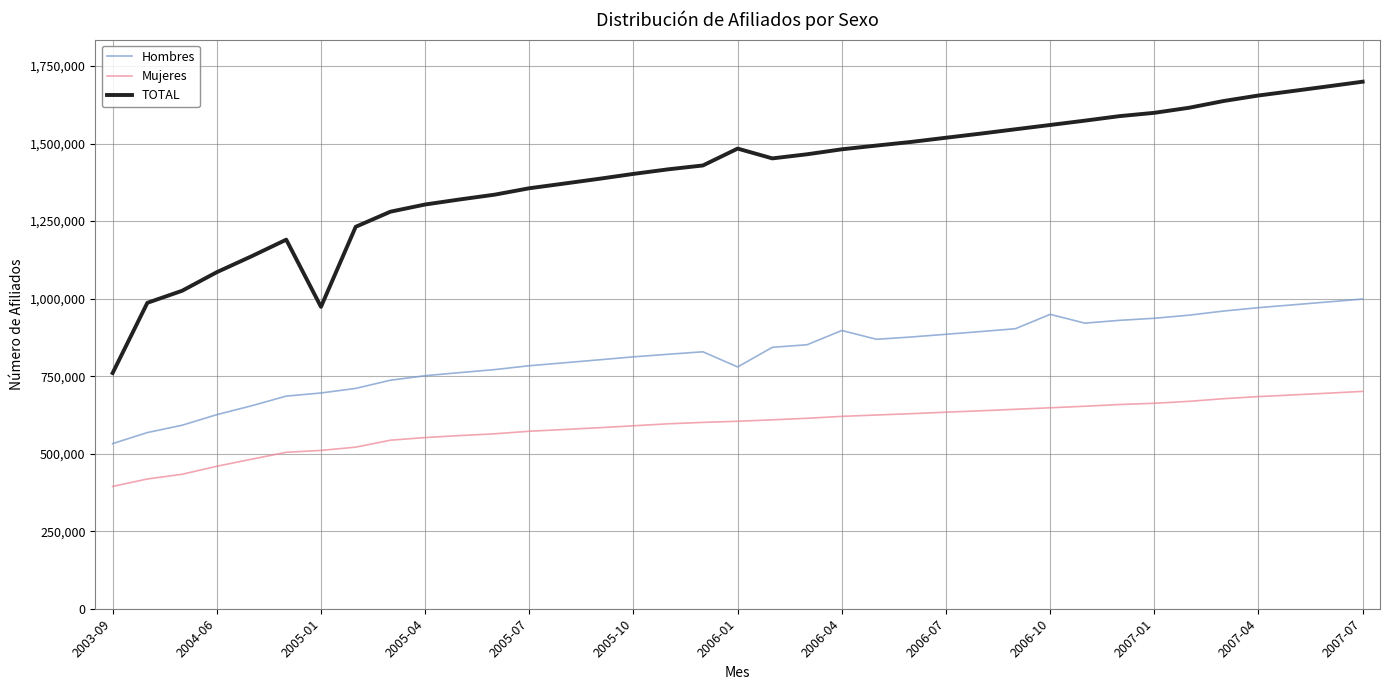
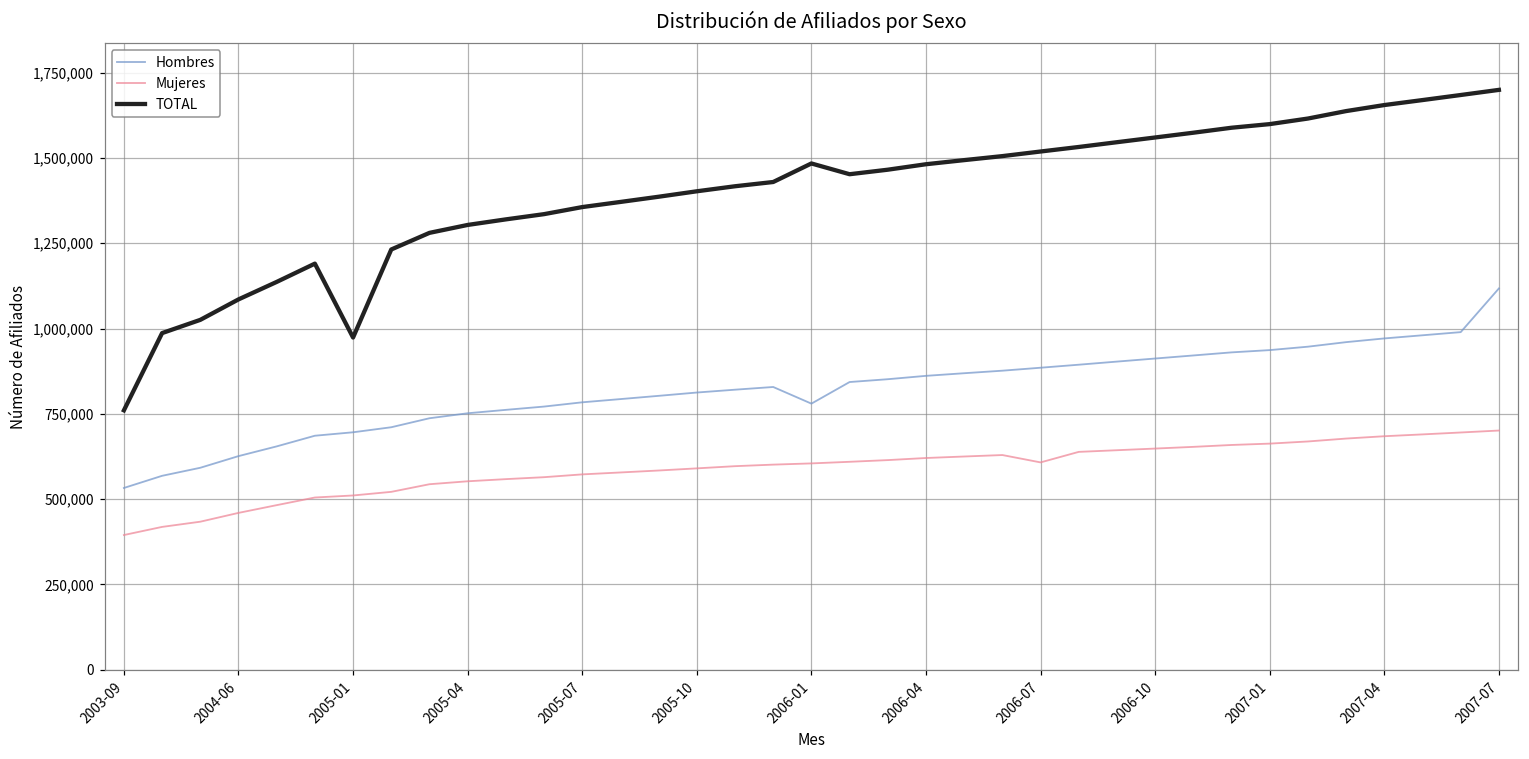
Hombres, 2006-04: 900,000 -> 860,000
Mujeres, 2006-07: 630,000 -> 610,000
Hombres, 2006-10: 950,000 -> 910,000
Hombres, 2007-07: 1,000,000 -> 1,120,000
